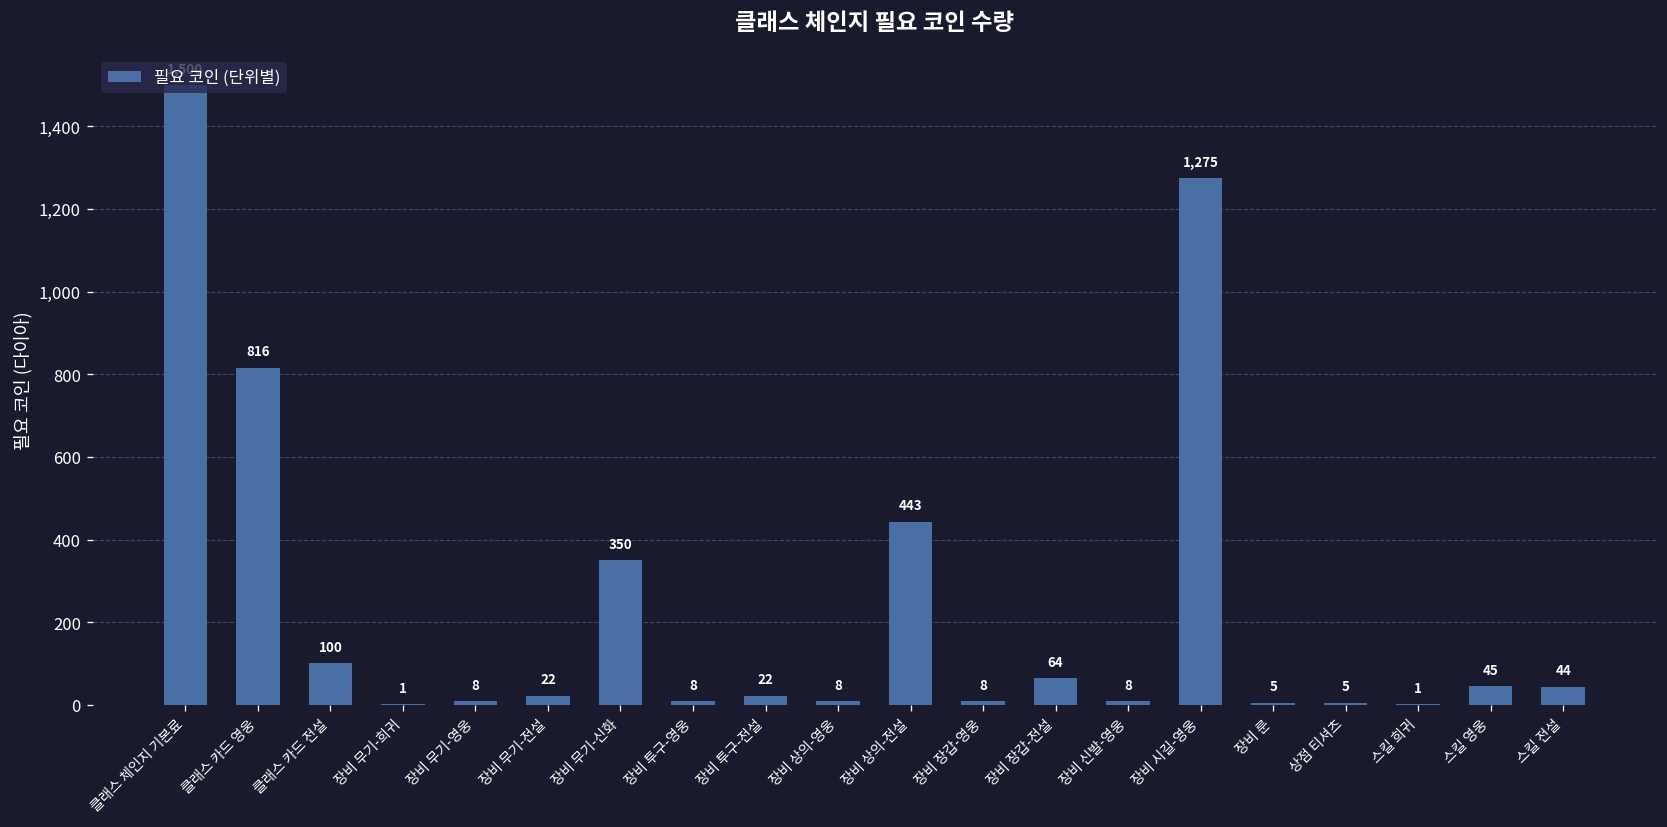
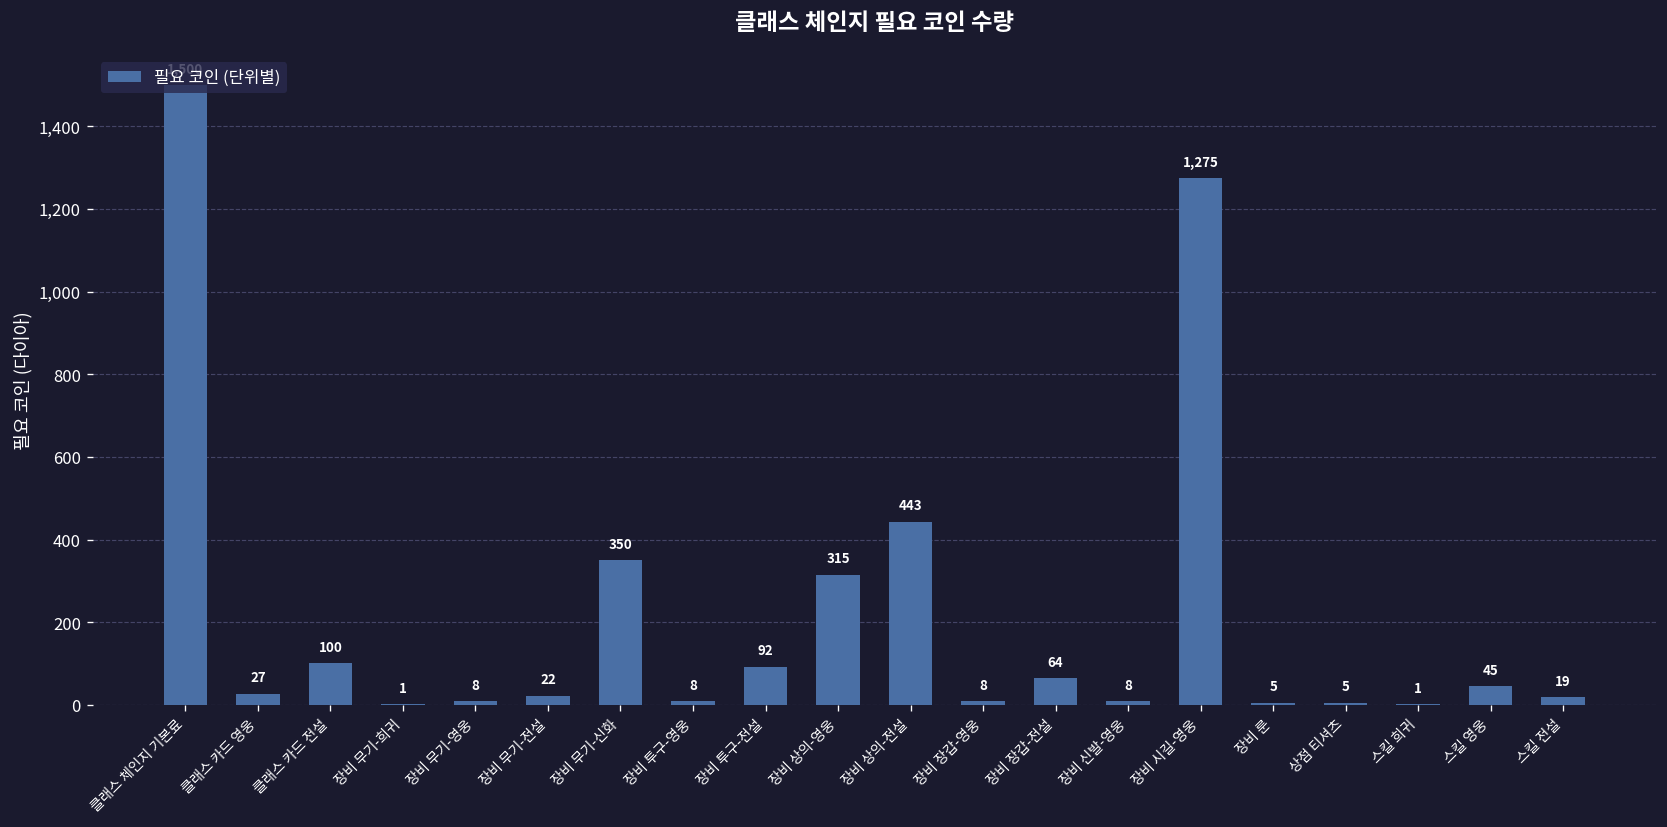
클래스 카드 영웅: 816 -> 27
장비 투구-전설: 22 -> 92
장비 상의-영웅: 8 -> 315
스킬 전설: 44 -> 19
